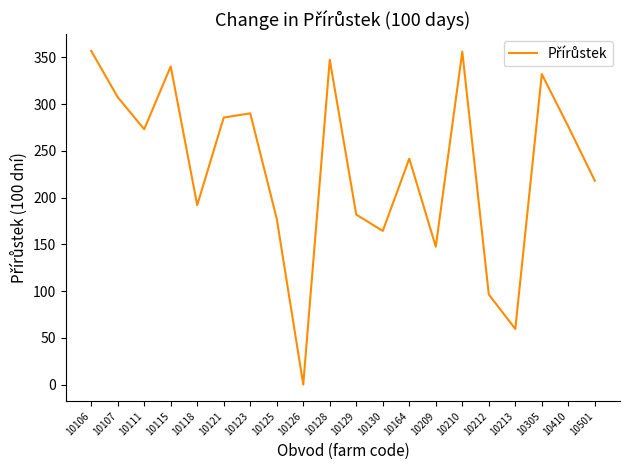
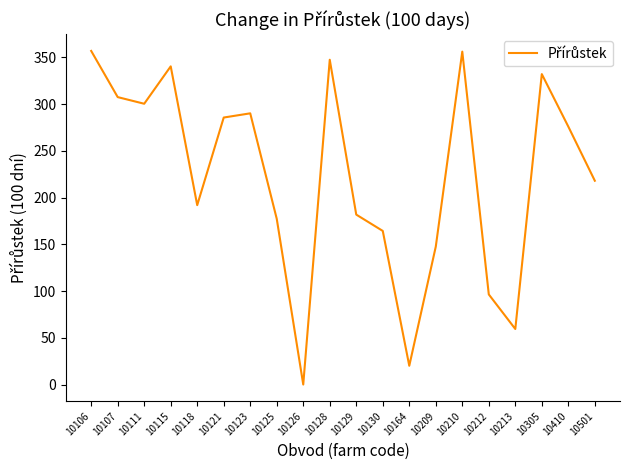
10111: 270 -> 300
10164: 240 -> 20
